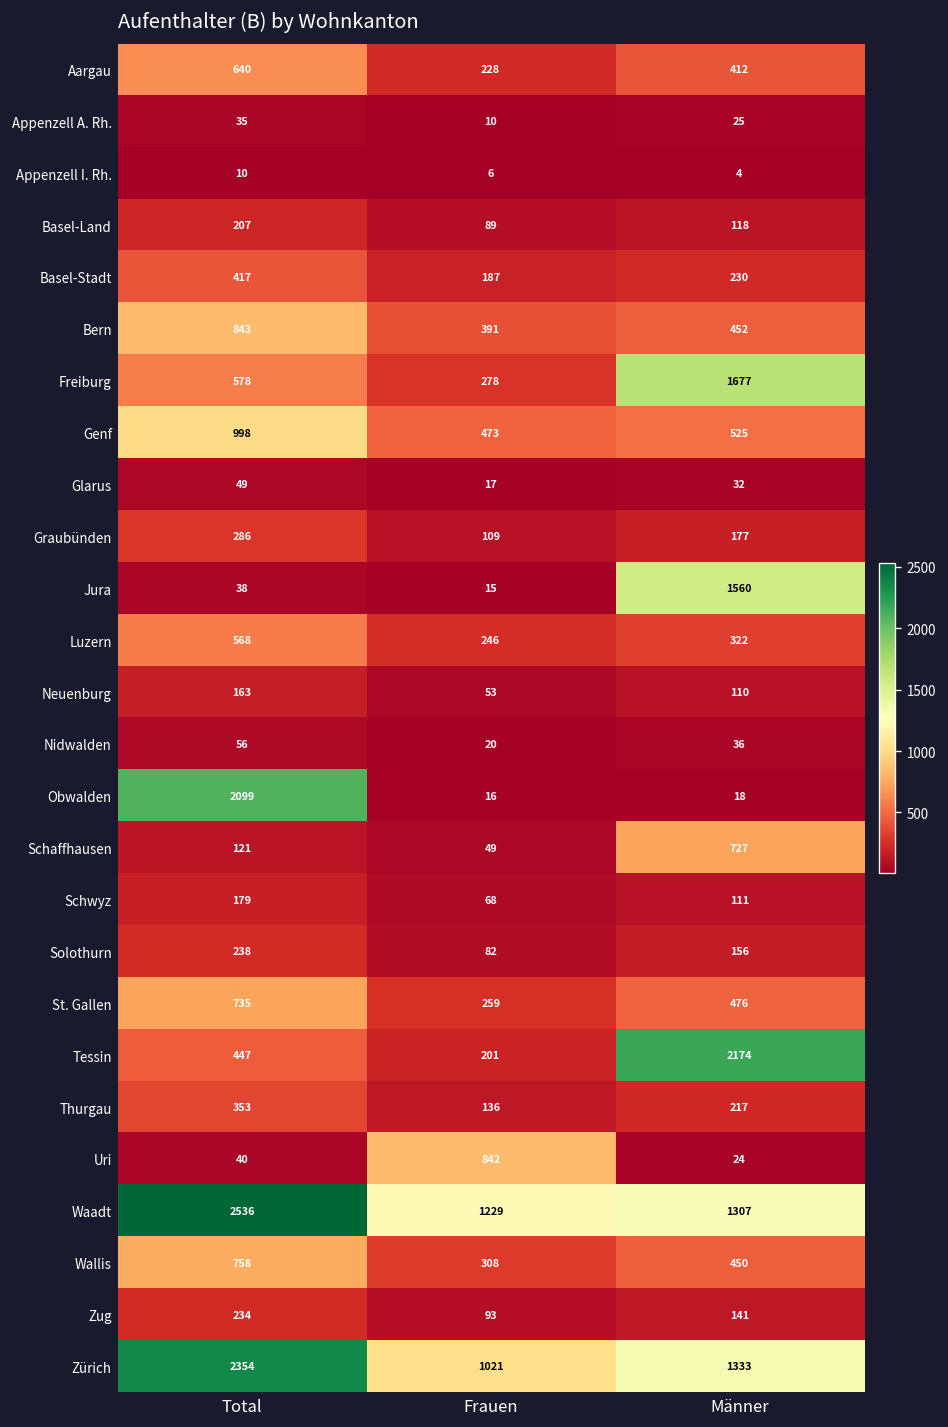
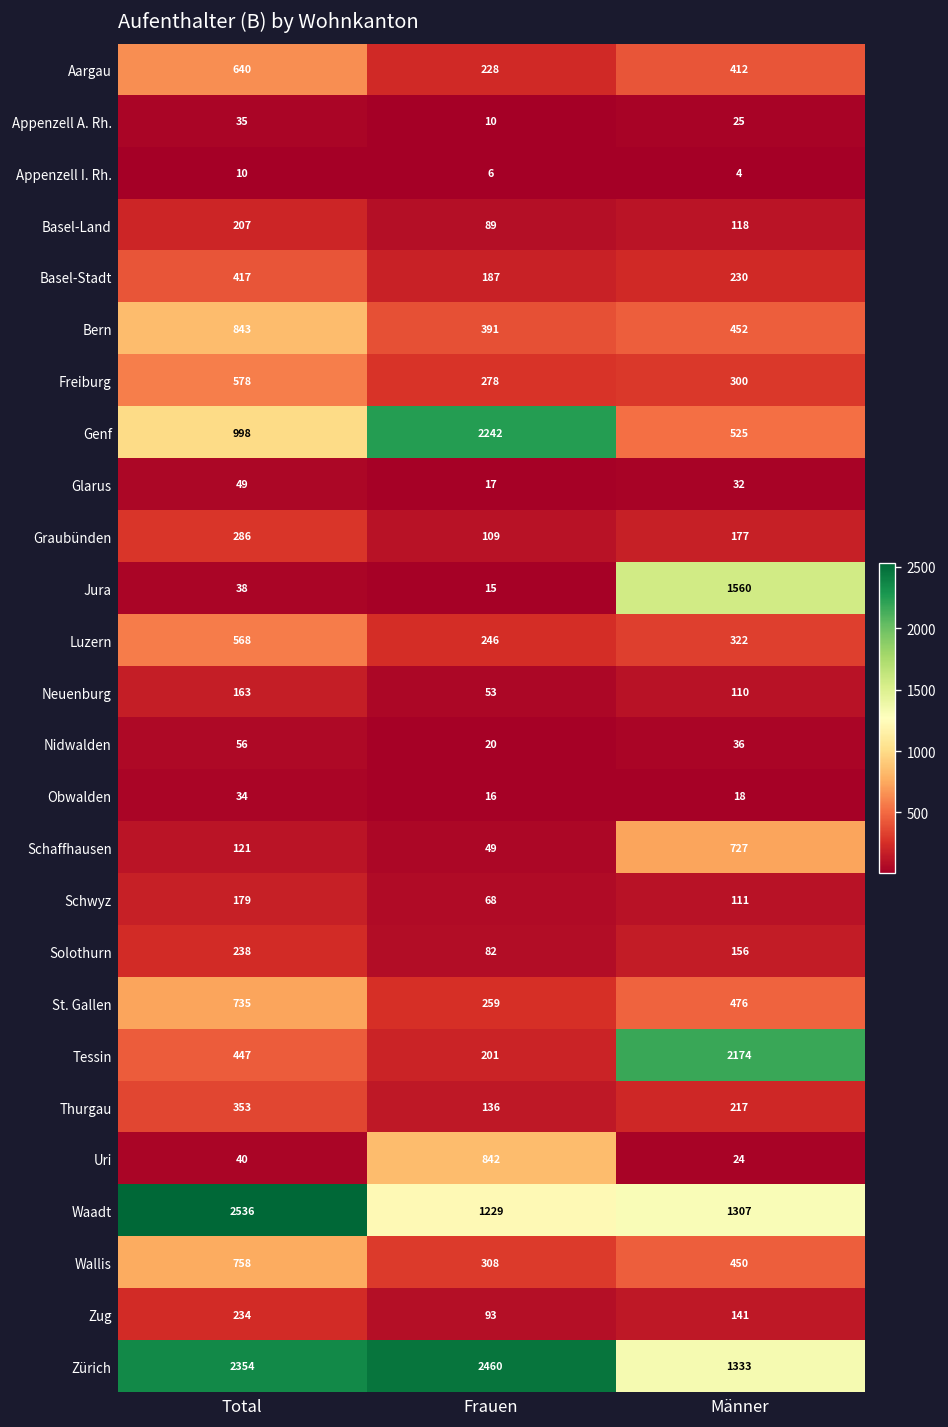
Freiburg, Männer: 1677 -> 300
Genf, Frauen: 473 -> 2242
Obwalden, Total: 2099 -> 34
Zürich, Frauen: 1021 -> 2460
